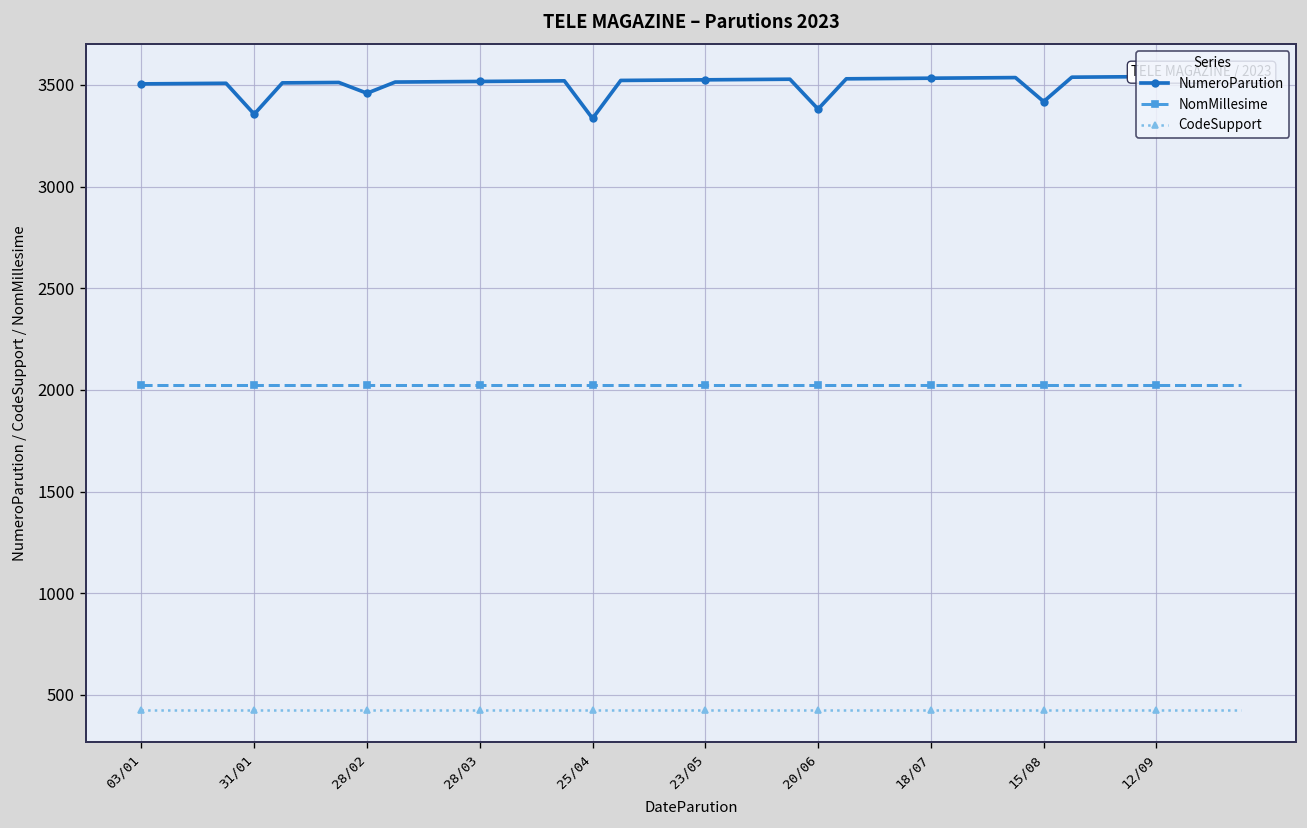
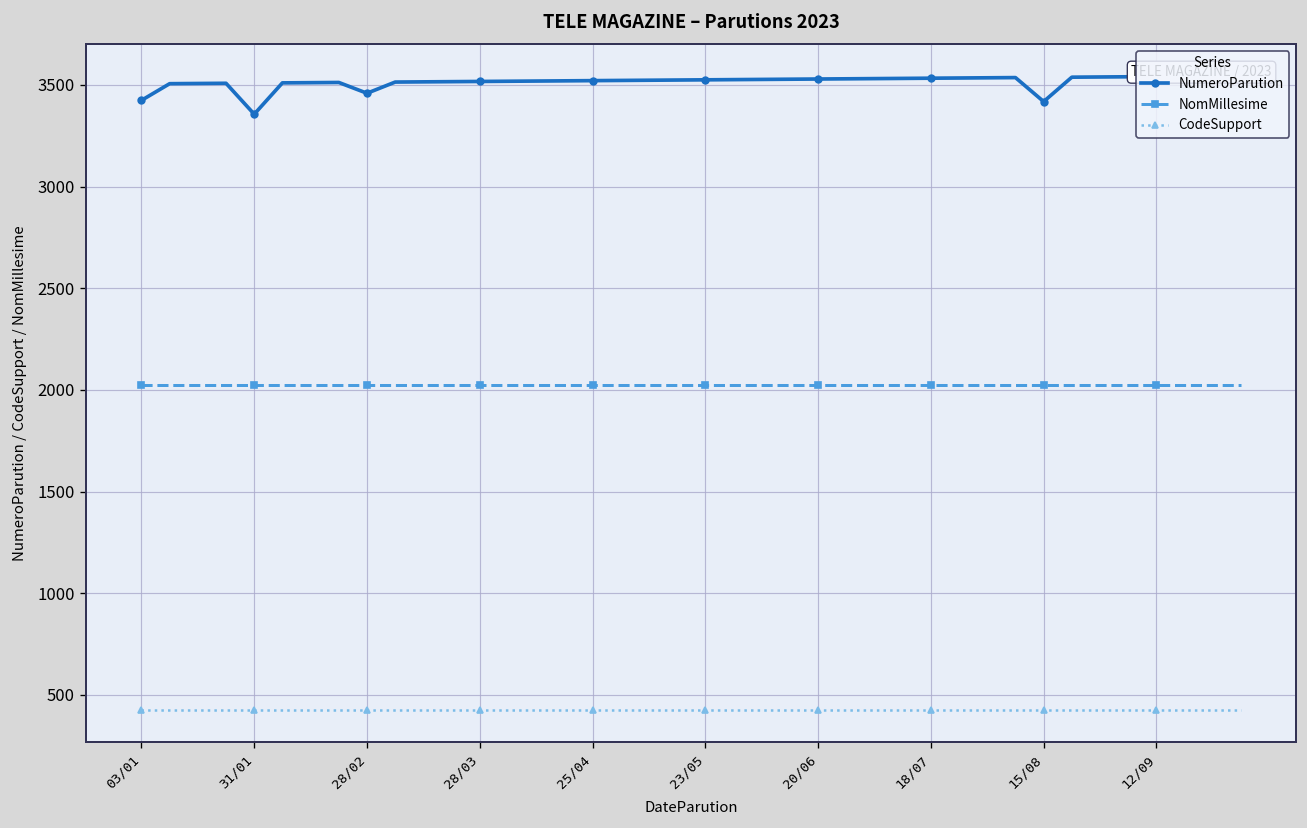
NumeroParution, 03/01: 3510 -> 3420
NumeroParution, 25/04: 3340 -> 3520
NumeroParution, 20/06: 3380 -> 3530
